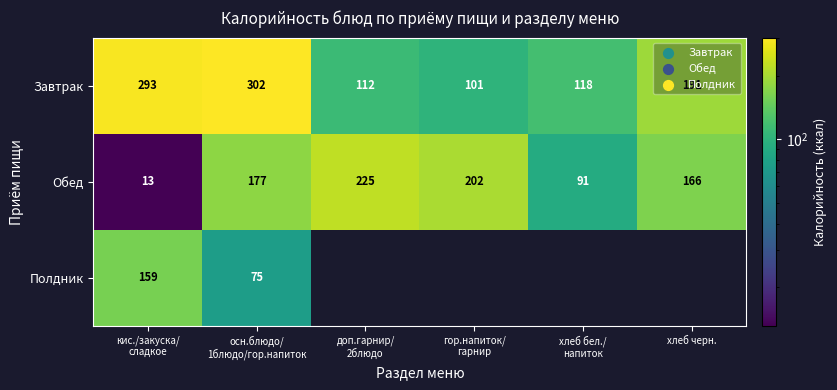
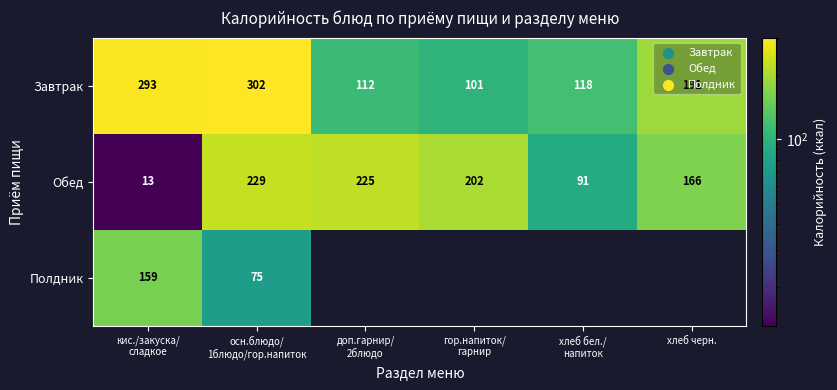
Обед, осн.блюдо/ 1блюдо/гор.напиток: 177 -> 229
